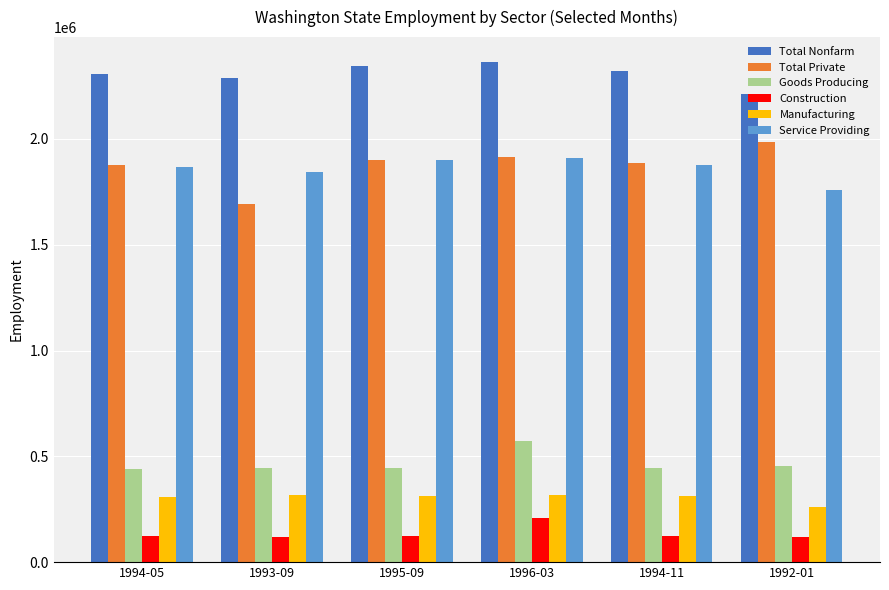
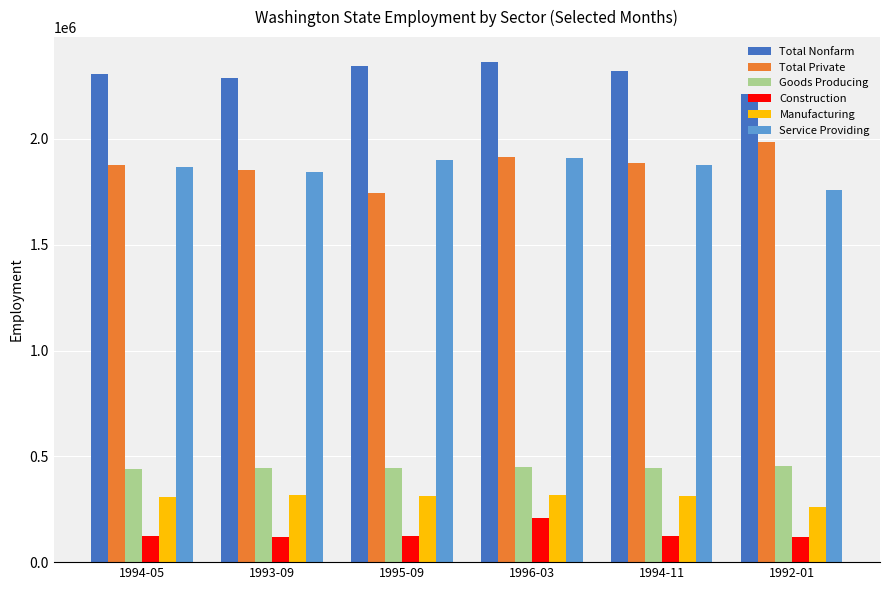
Total Private, 1993-09: 1690000 -> 1850000
Total Private, 1995-09: 1900000 -> 1740000
Goods Producing, 1996-03: 570000 -> 450000
